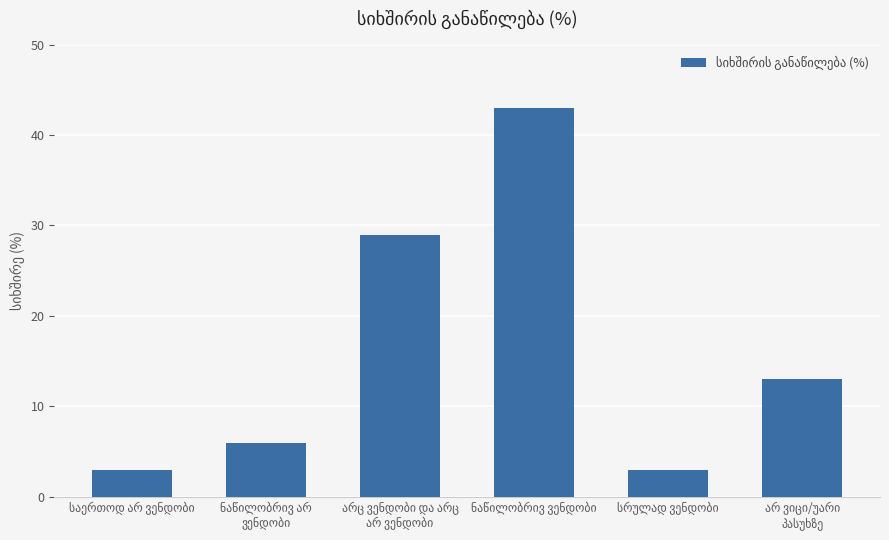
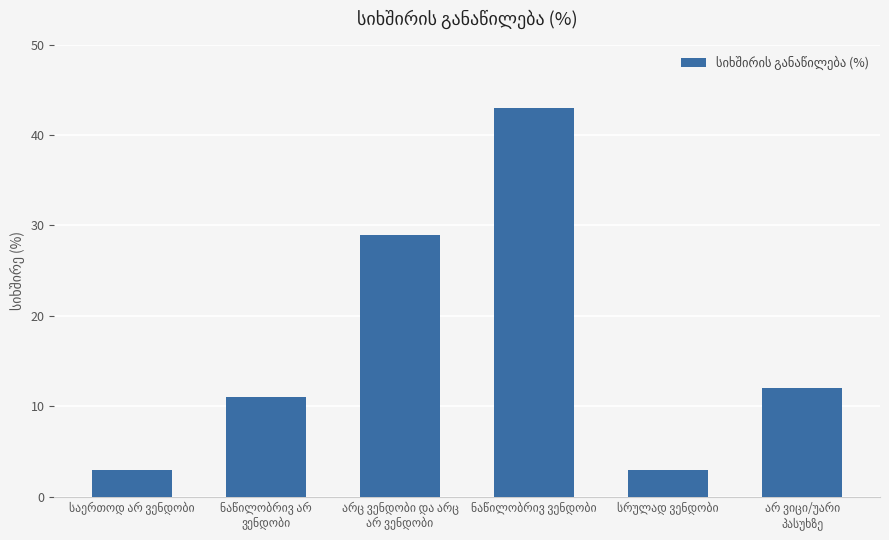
ნაწილობრივ არ ვენდობი: 6 -> 11
არ ვიცი/უარი პასუხზე: 13 -> 12
